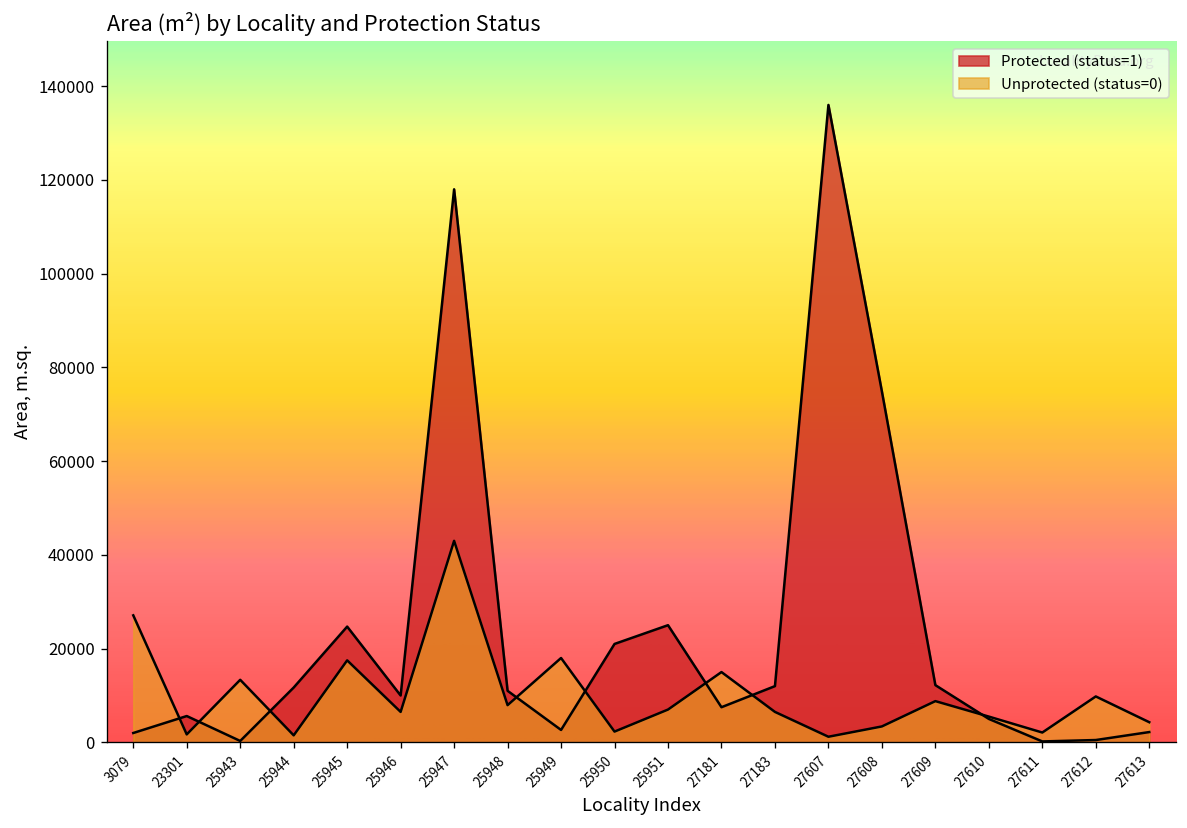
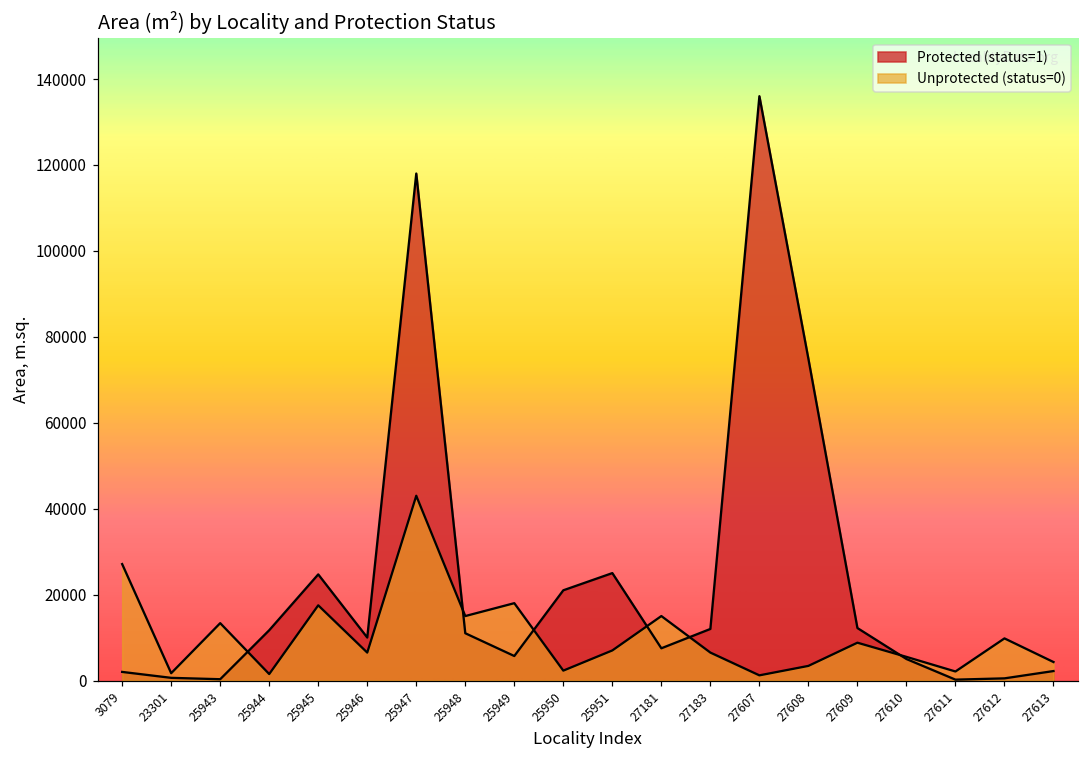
Protected (status=1), 23301: 6000 -> 1000
Unprotected (status=0), 25948: 8000 -> 15000
Protected (status=1), 25949: 3000 -> 6000
